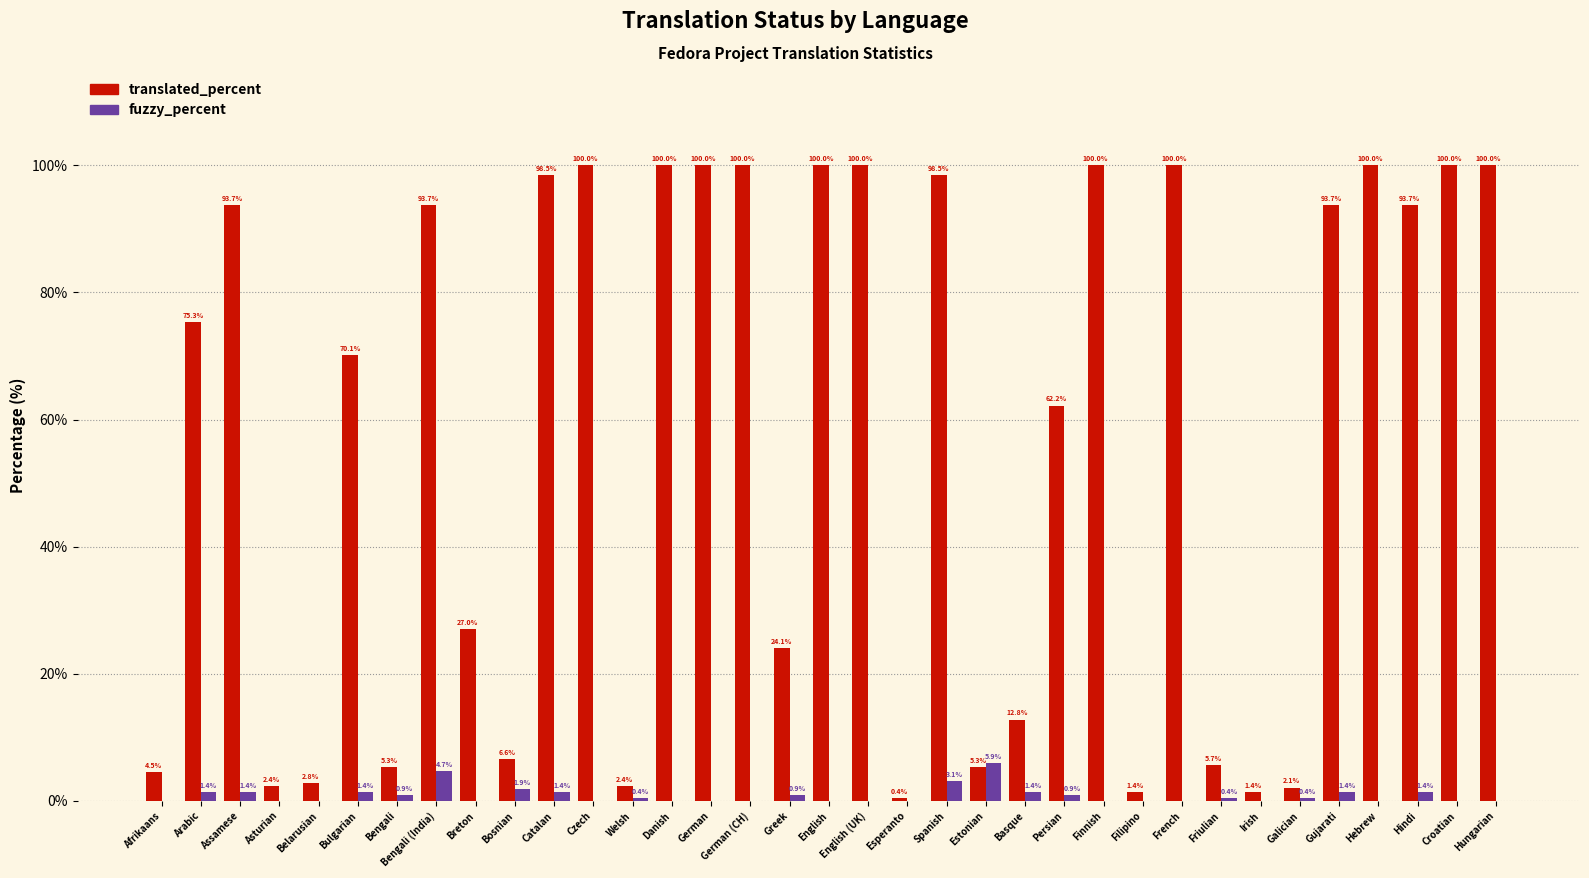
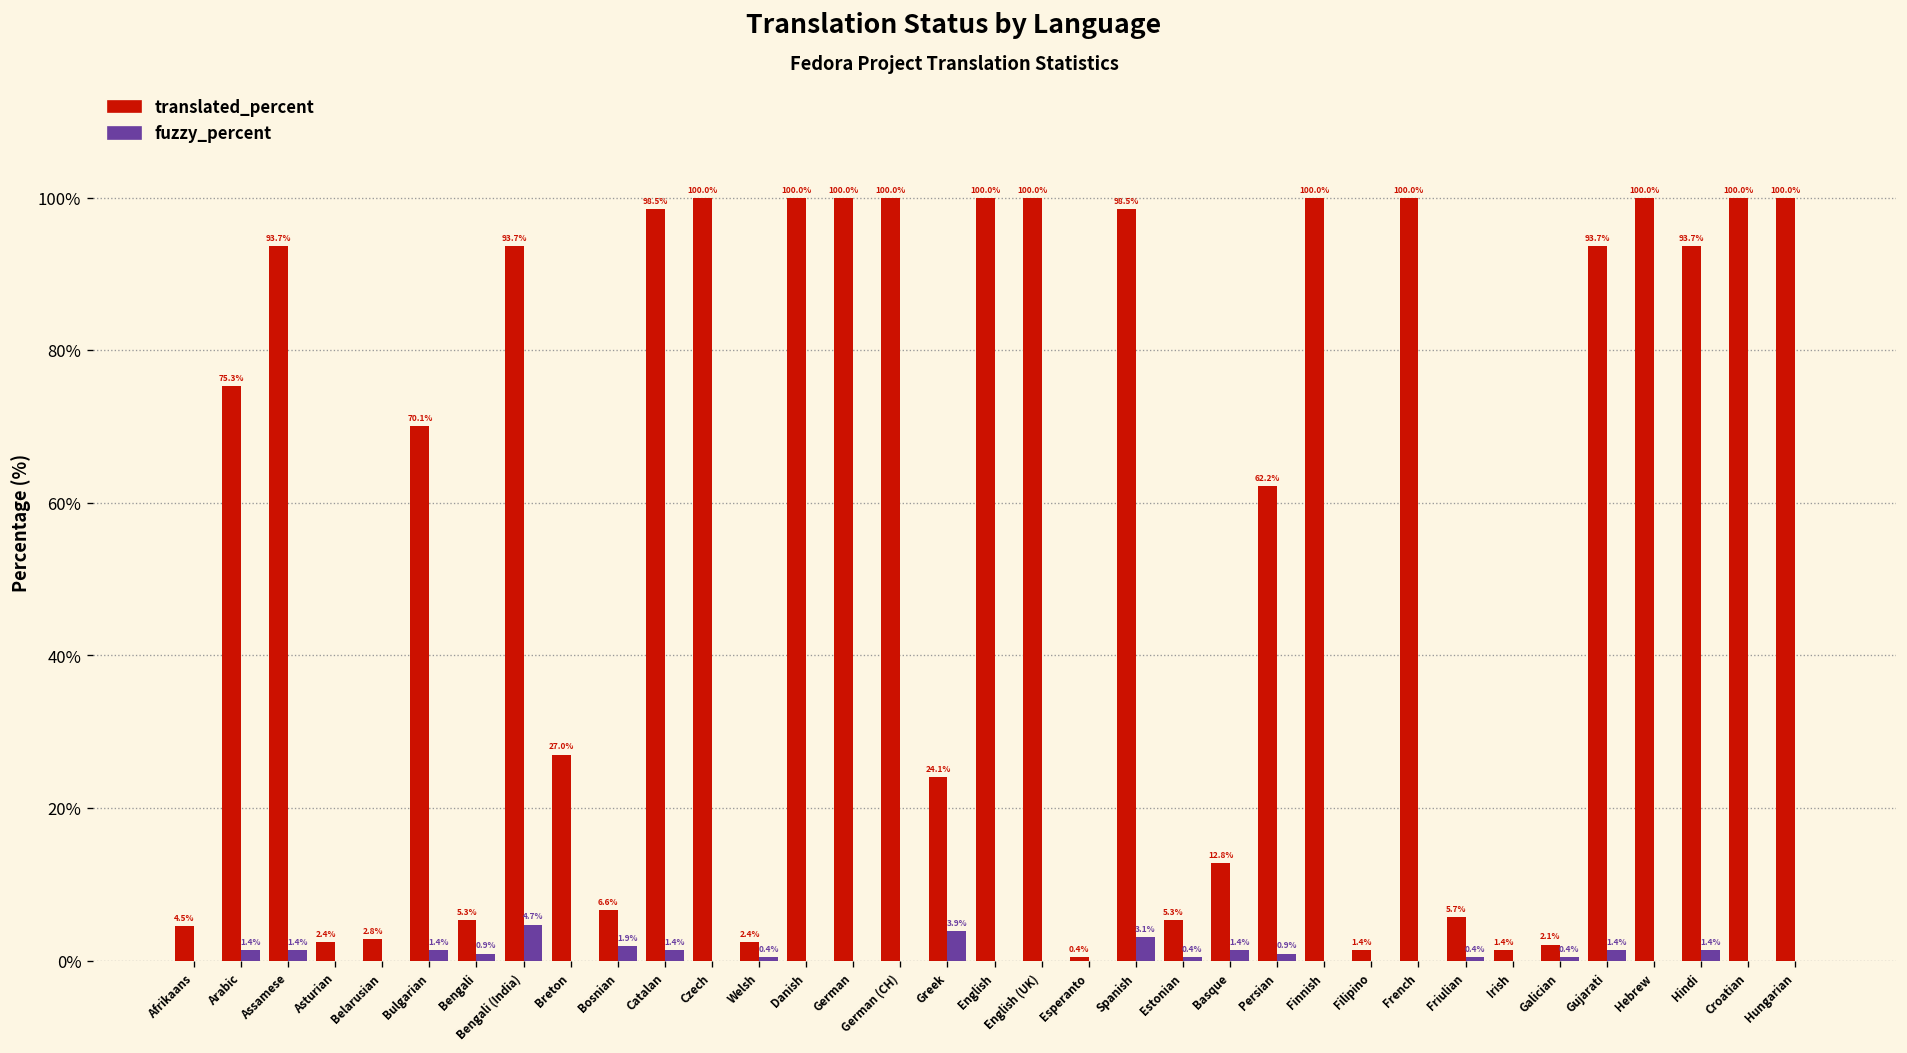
fuzzy_percent, Greek: 0.9% -> 3.9%
fuzzy_percent, Estonian: 5.9% -> 0.4%
